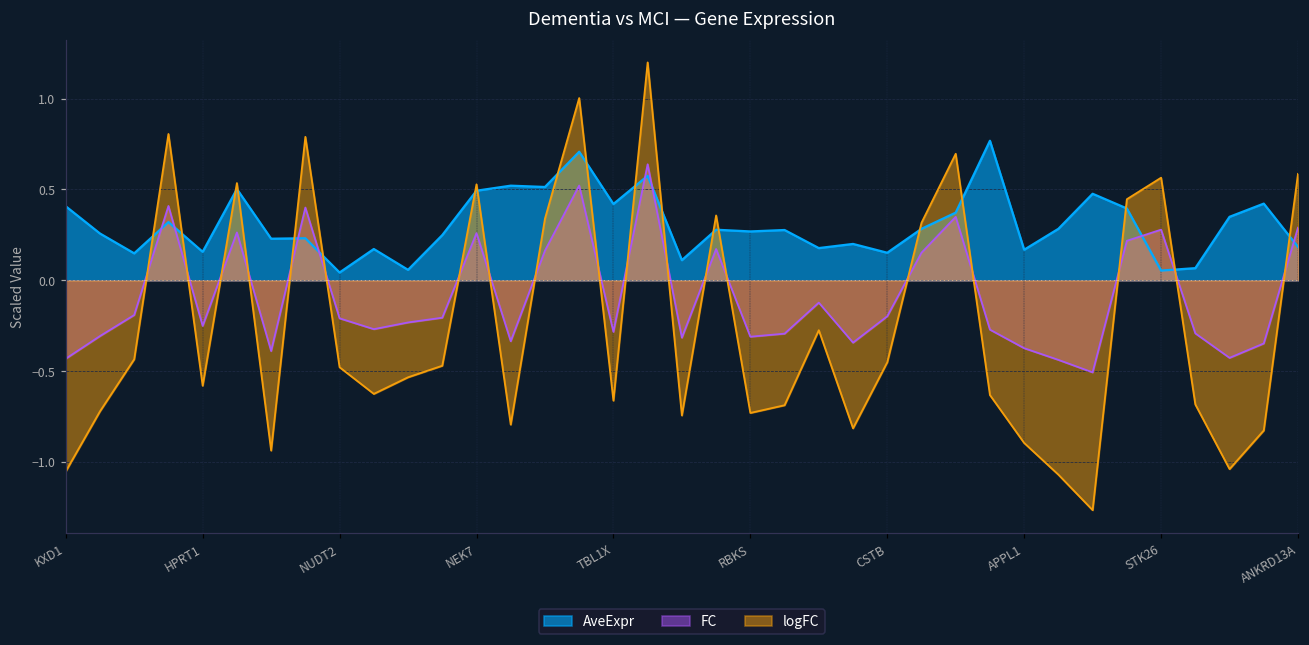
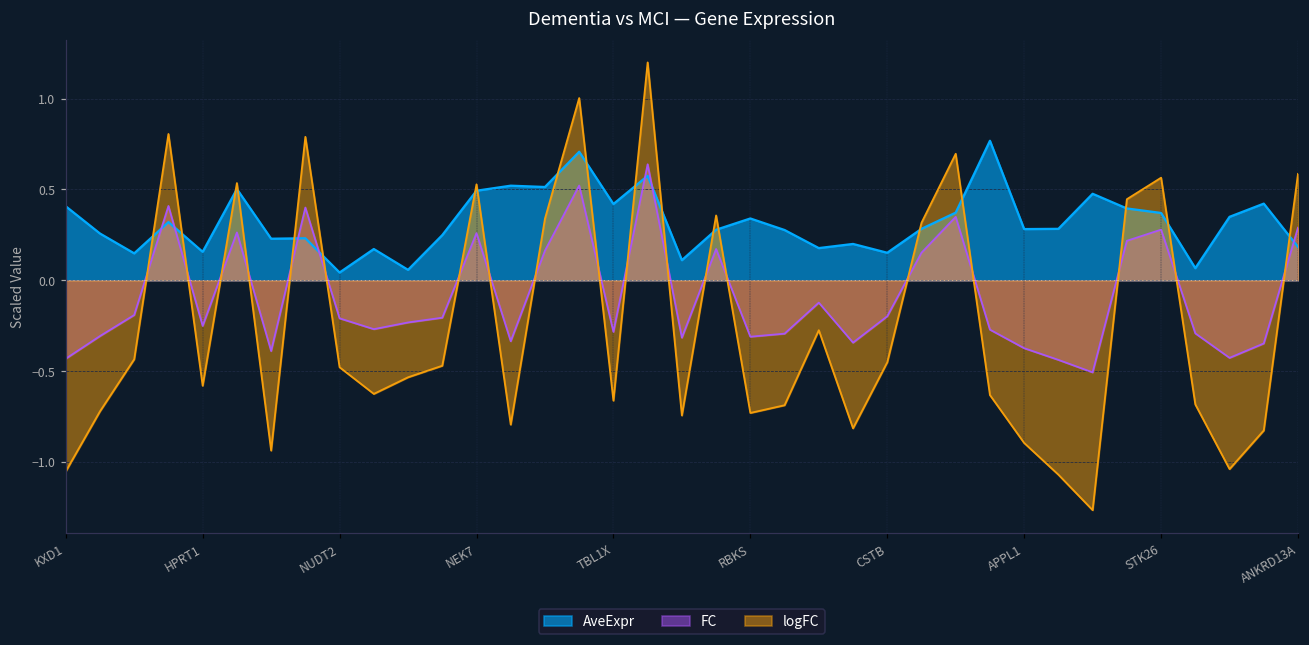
AveExpr, RBKS: 0.27 -> 0.34
AveExpr, APPL1: 0.17 -> 0.28
AveExpr, STK26: 0.05 -> 0.37
